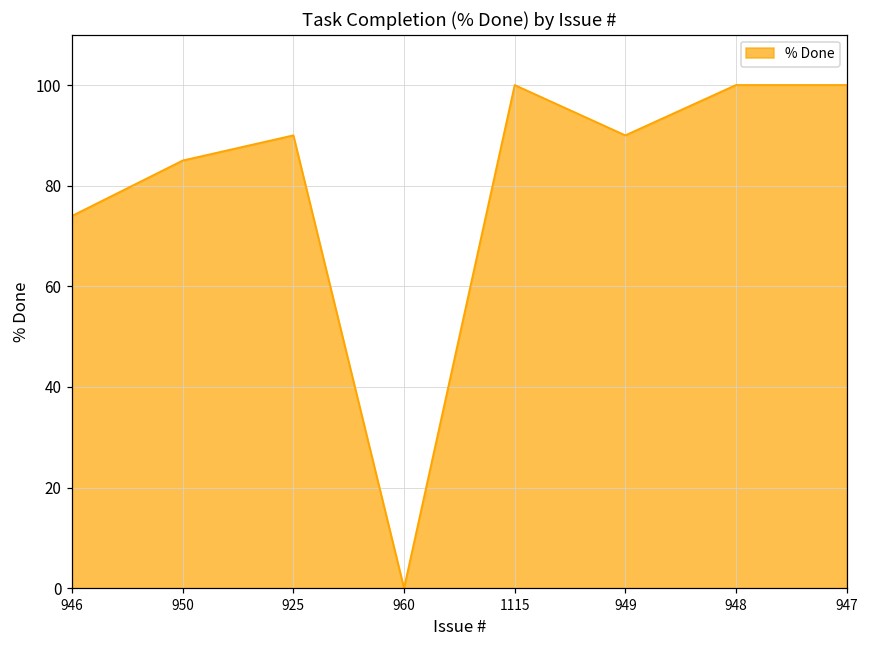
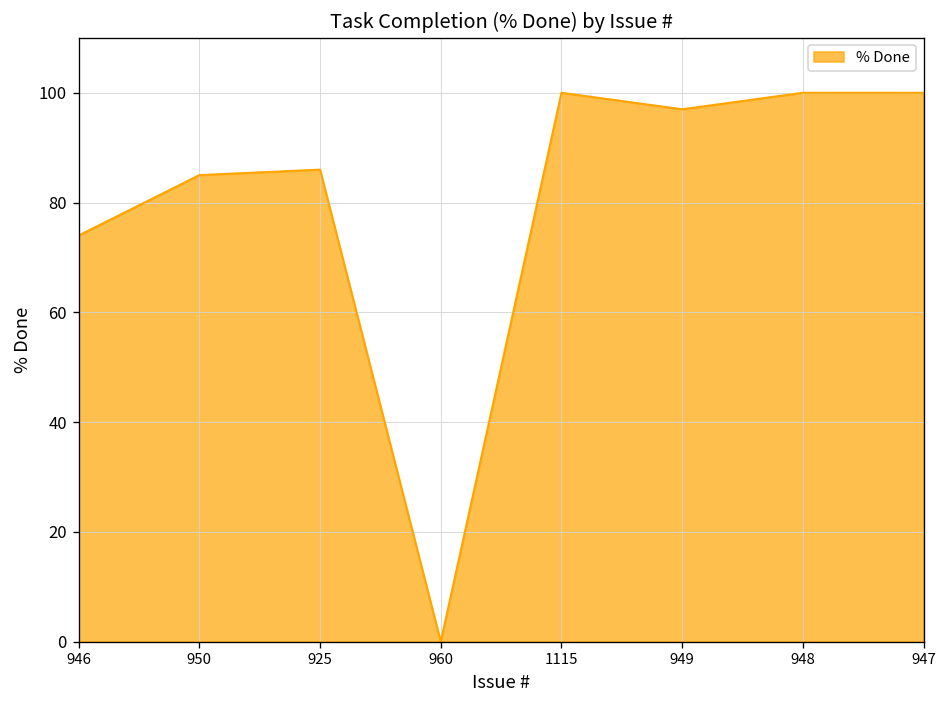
925: 90 -> 86
949: 90 -> 97
